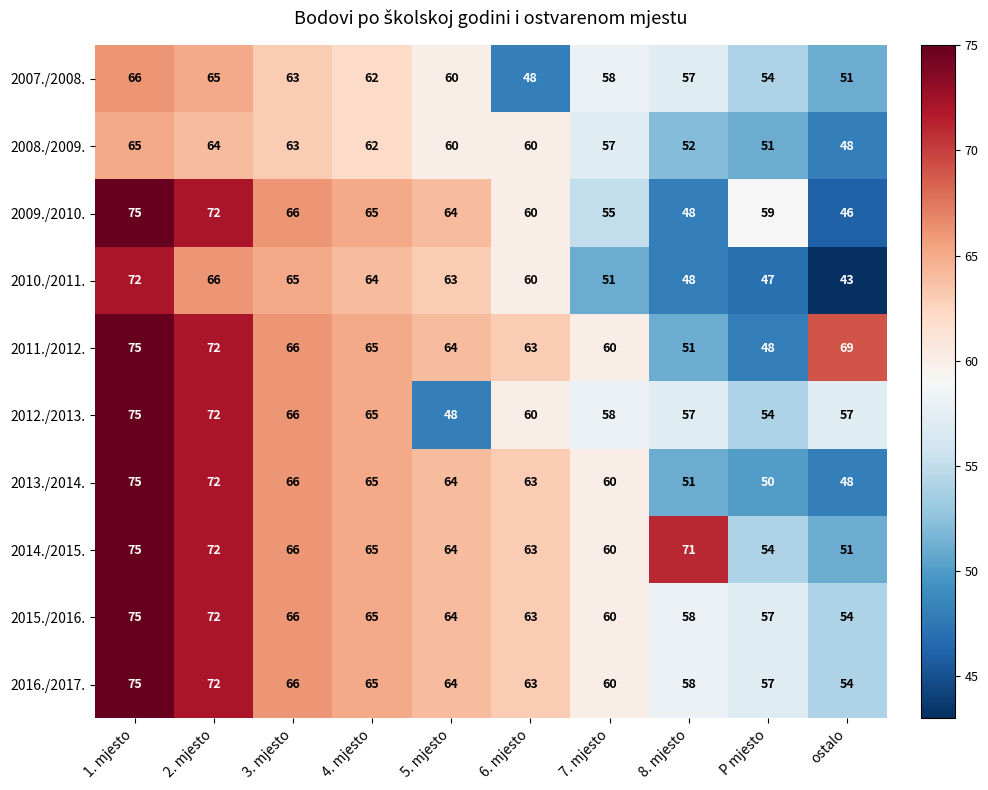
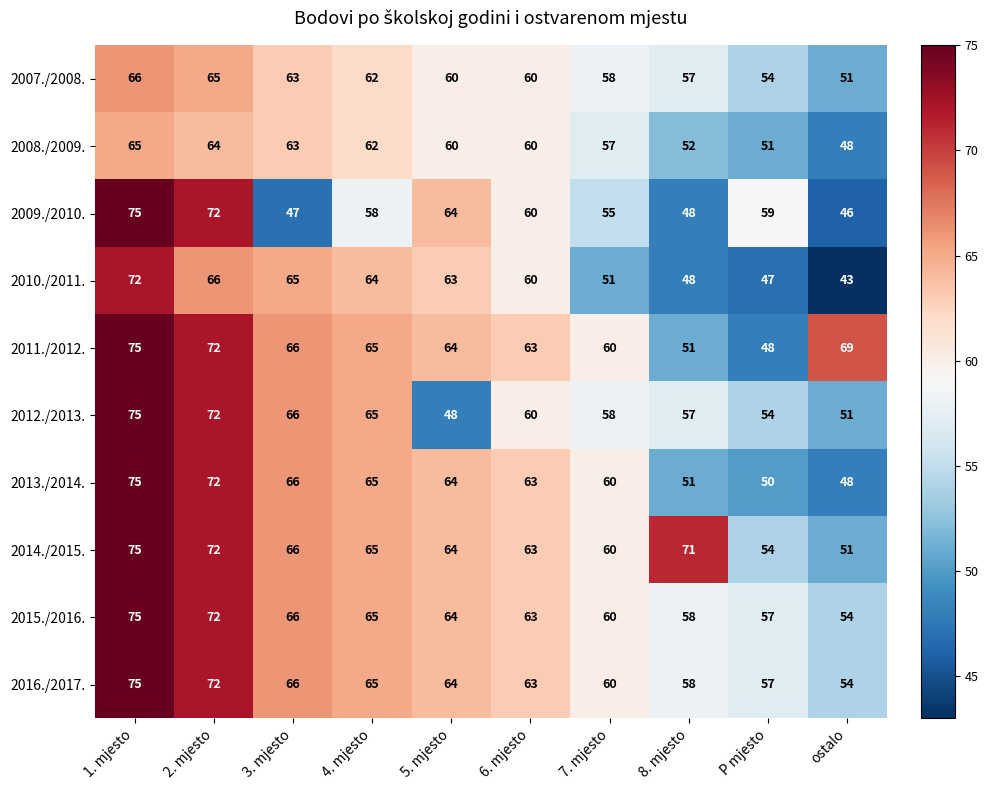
2007./2008., 6. mjesto: 48 -> 60
2009./2010., 3. mjesto: 66 -> 47
2009./2010., 4. mjesto: 65 -> 58
2012./2013., ostalo: 57 -> 51
